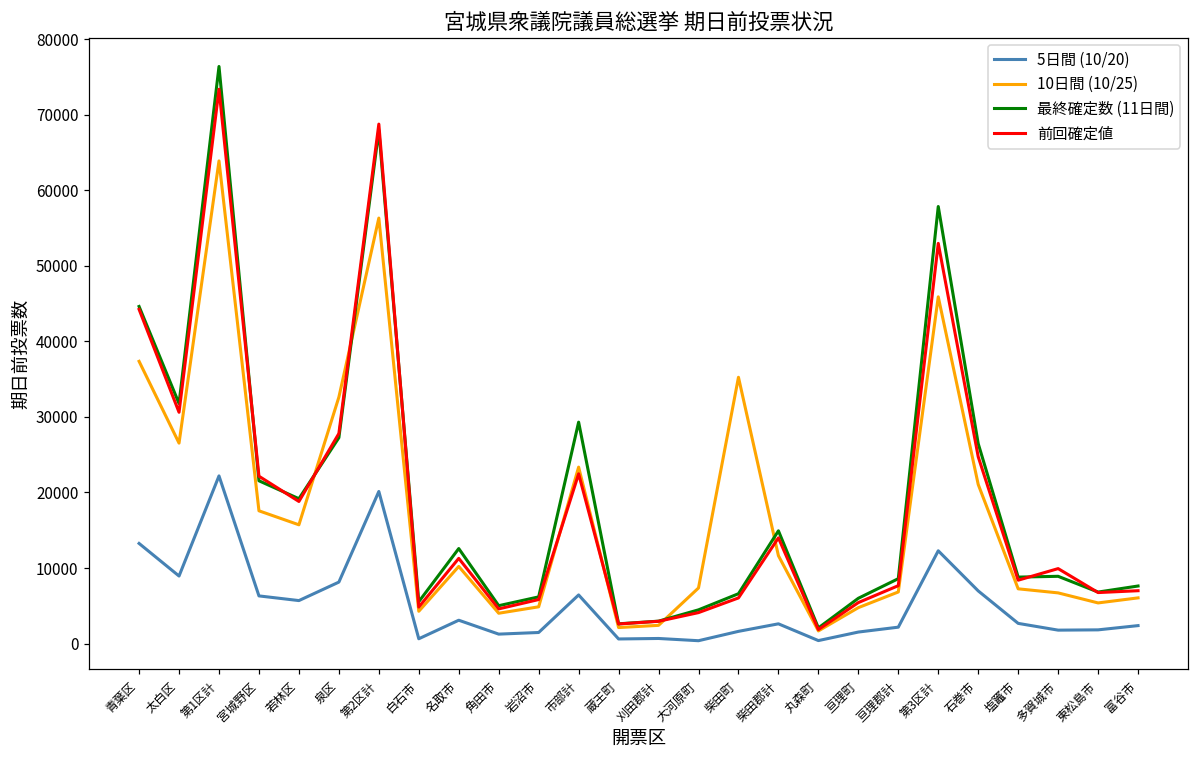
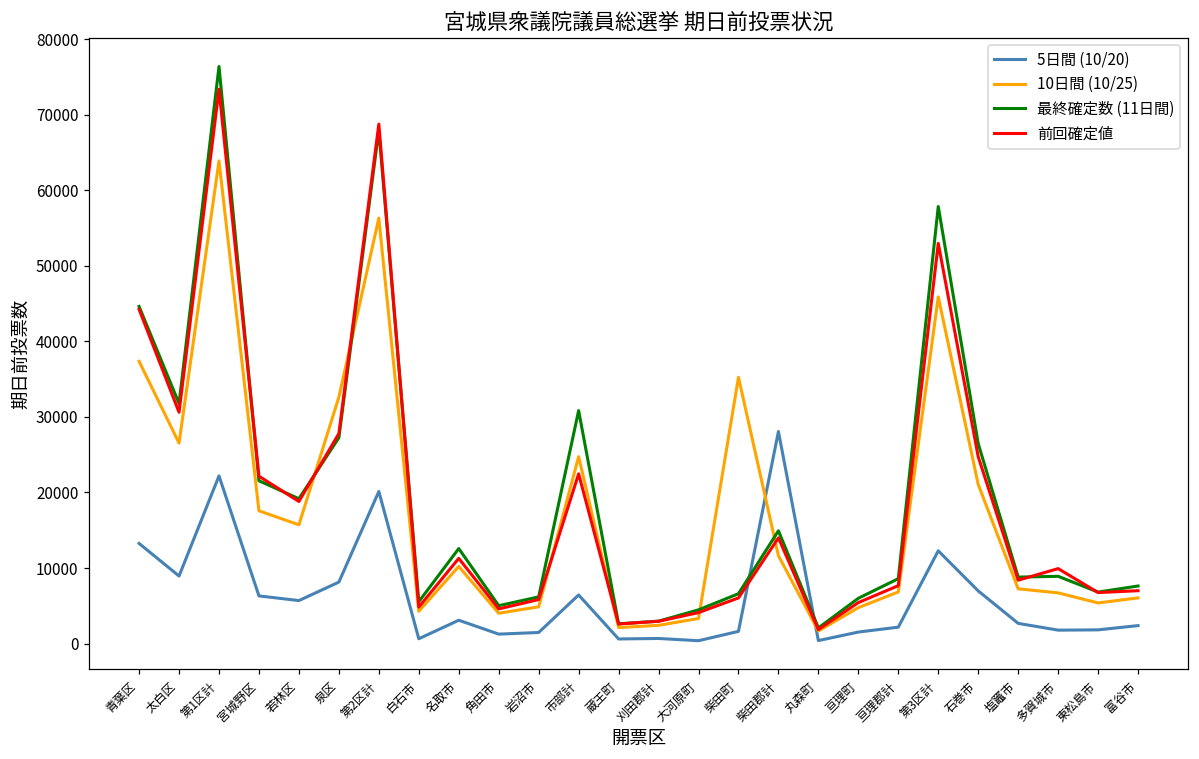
10日間 (10/25), 市部計: 23000 -> 25000
最終確定数 (11日間), 市部計: 29000 -> 31000
10日間 (10/25), 大河原町: 7000 -> 3000
5日間 (10/20), 柴田郡計: 3000 -> 28000
